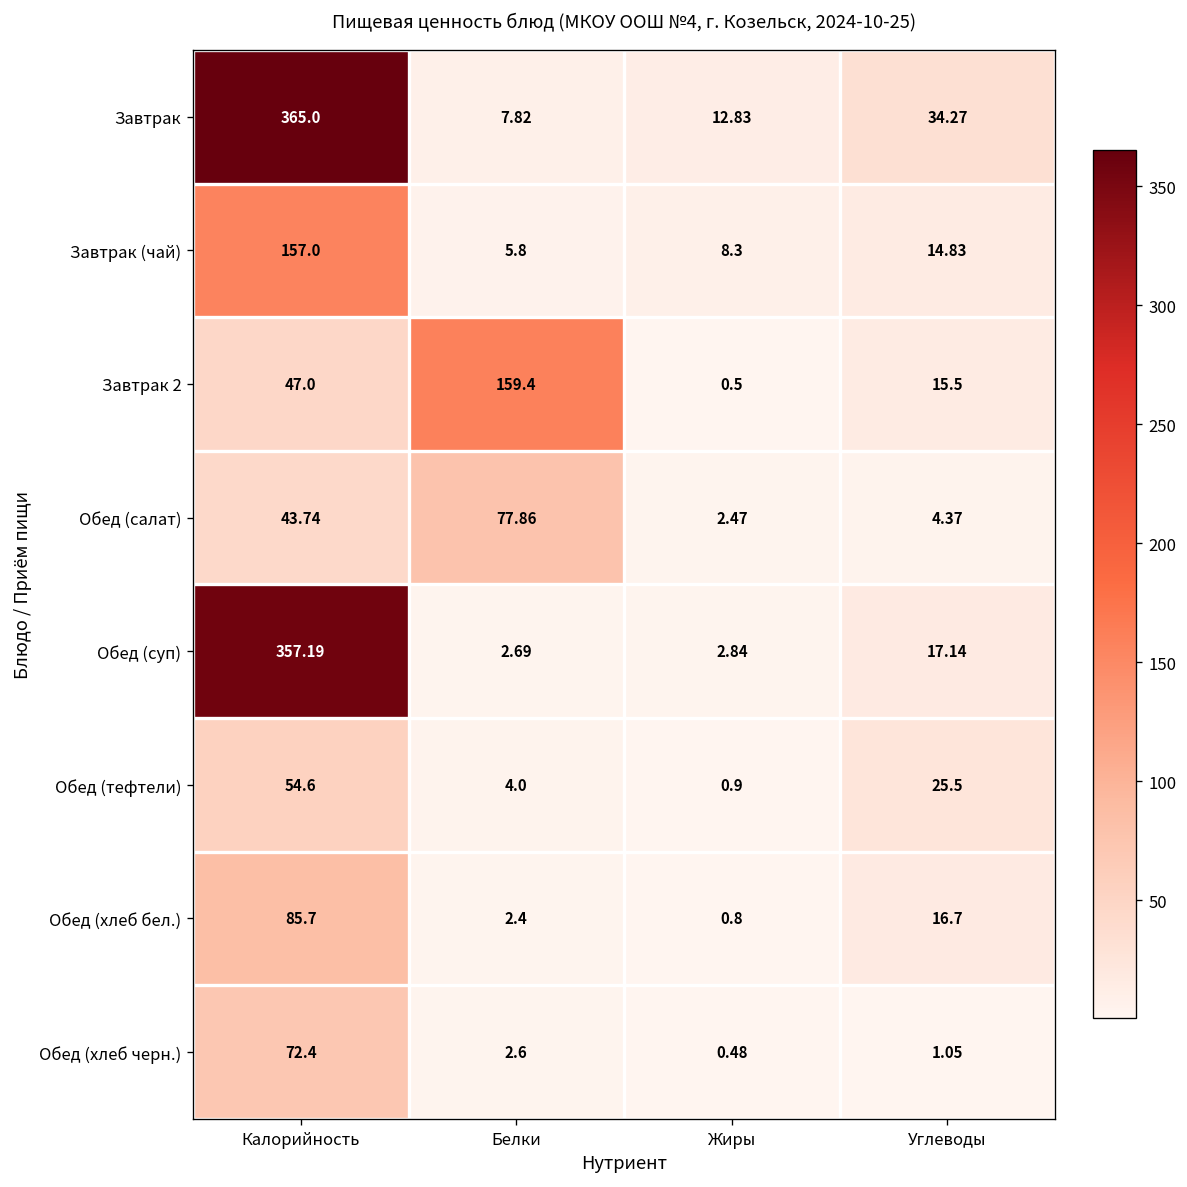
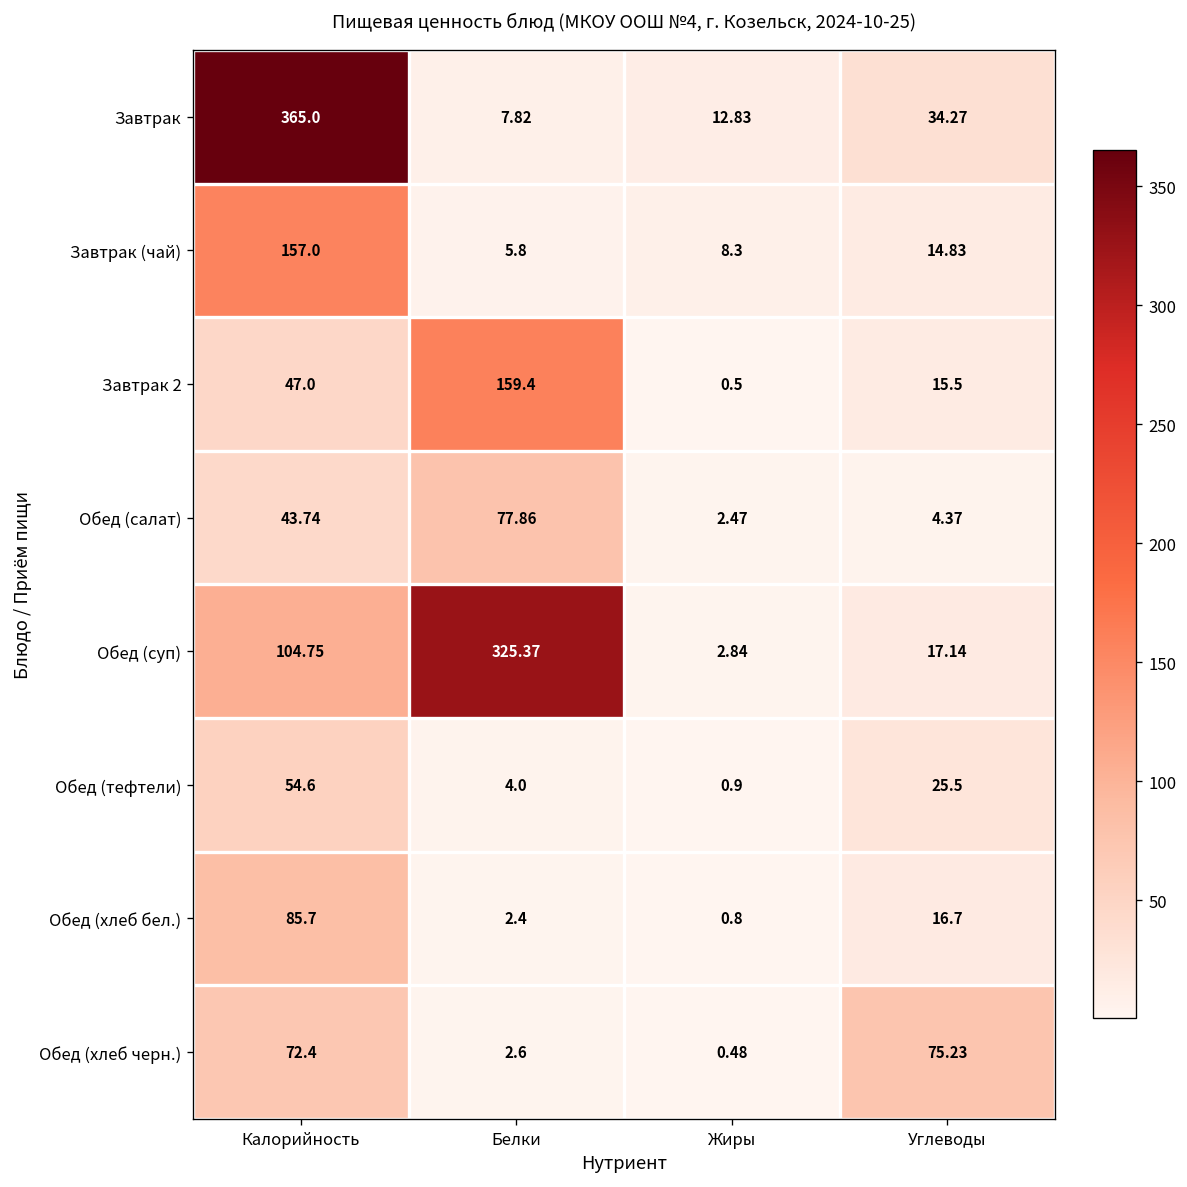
Обед (суп), Калорийность: 357.19 -> 104.75
Обед (суп), Белки: 2.69 -> 325.37
Обед (хлеб черн.), Углеводы: 1.05 -> 75.23
